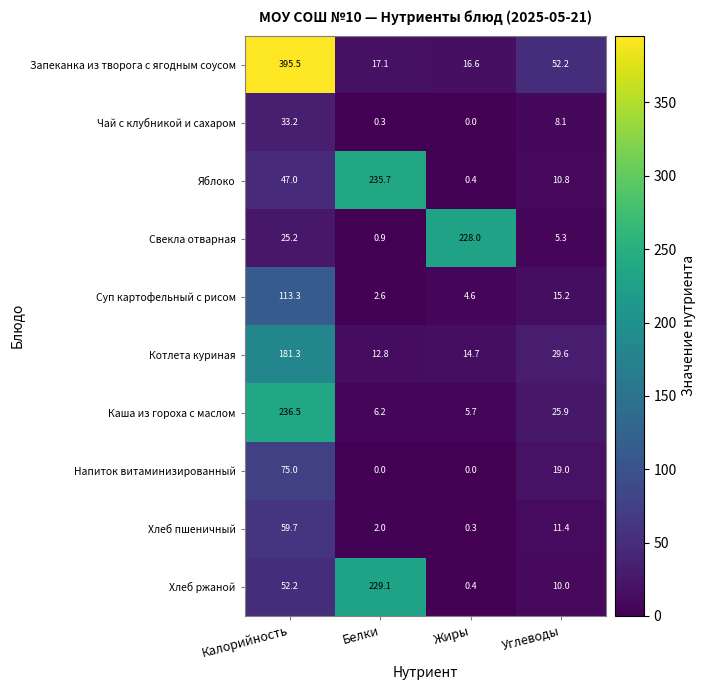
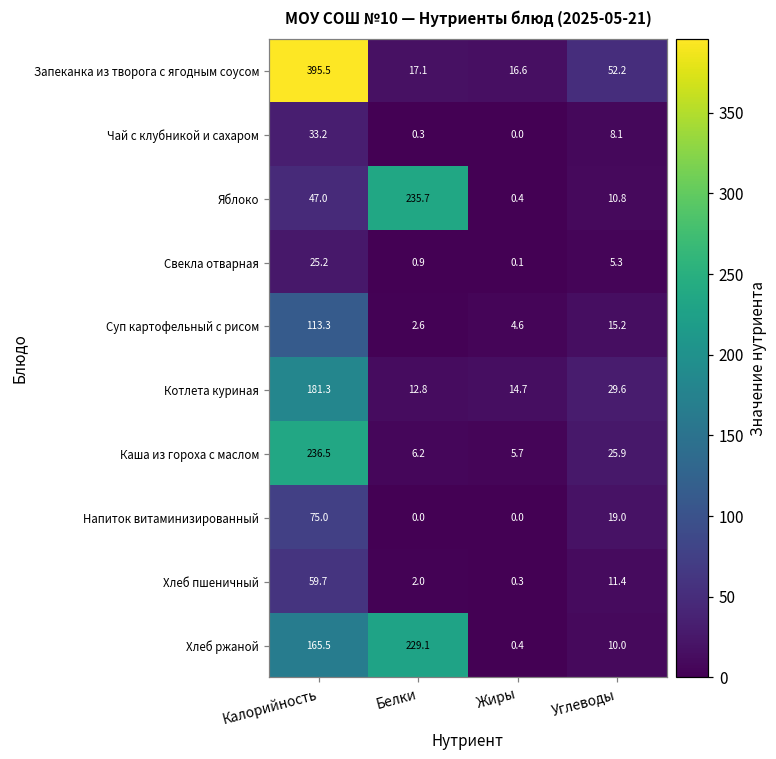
Свекла отварная, Жиры: 228.0 -> 0.1
Хлеб ржаной, Калорийность: 52.2 -> 165.5
